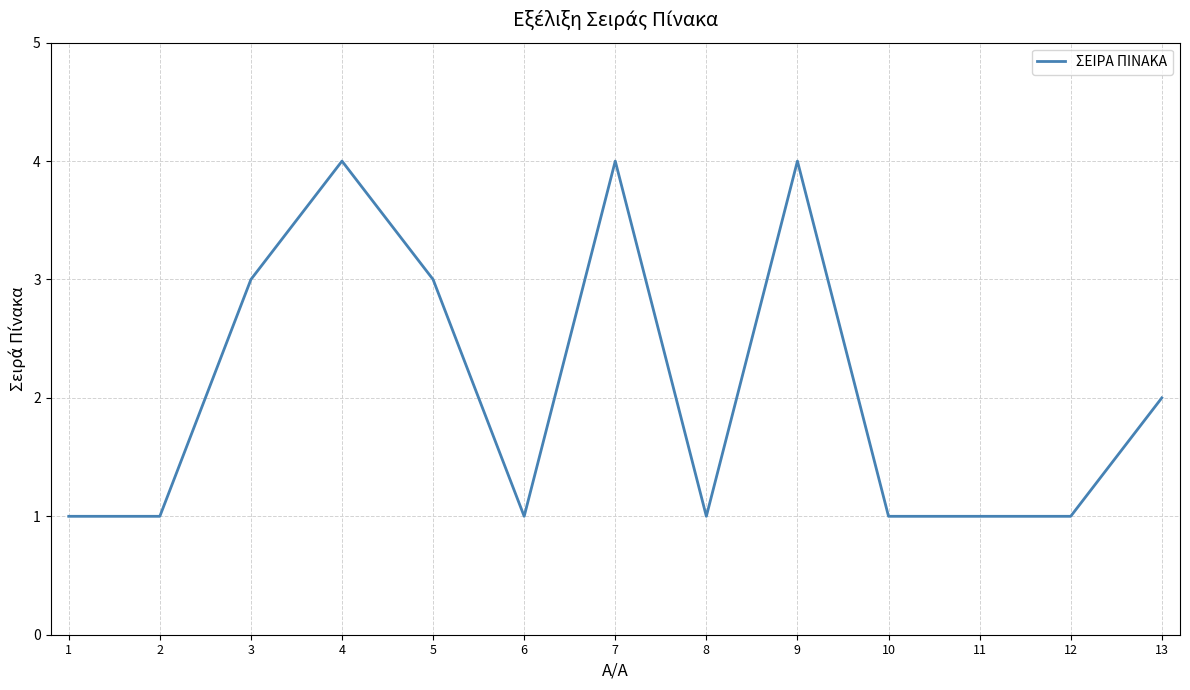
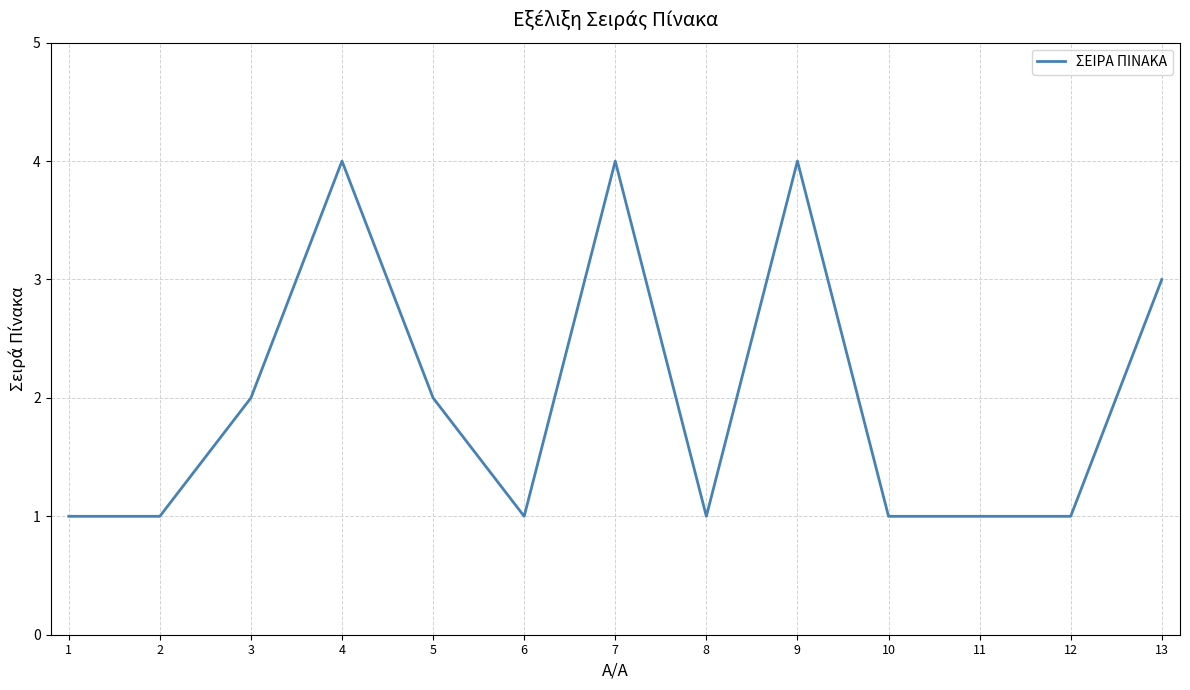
3: 3 -> 2
5: 3 -> 2
13: 2 -> 3
